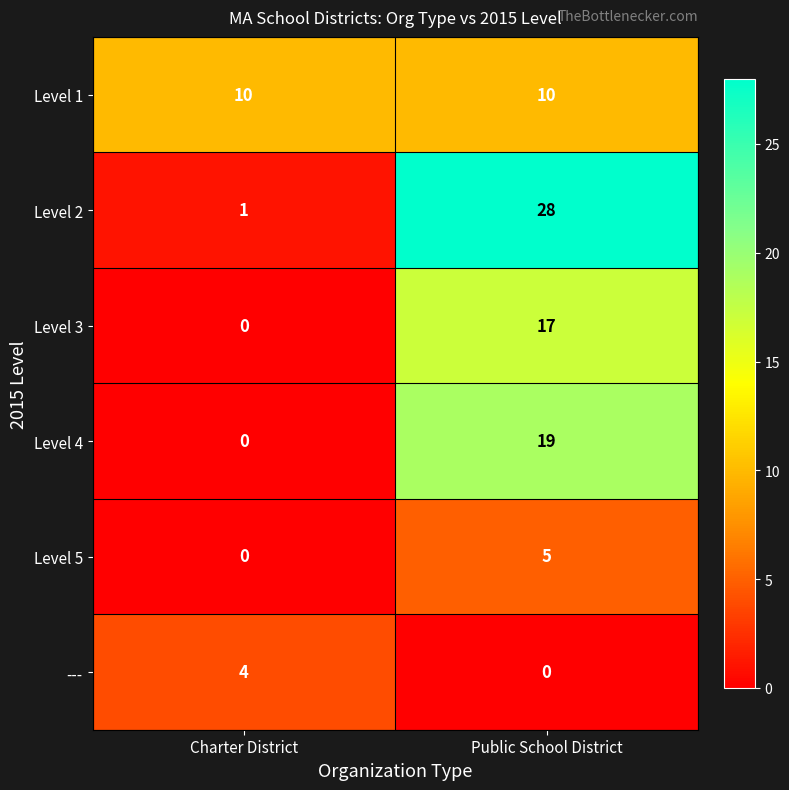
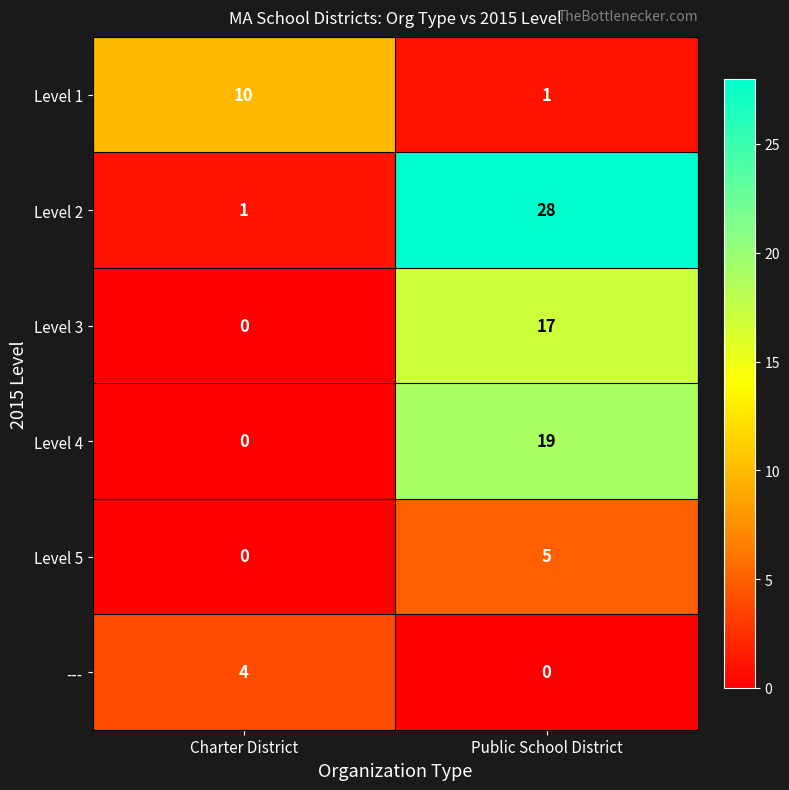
Level 1, Public School District: 10 -> 1
